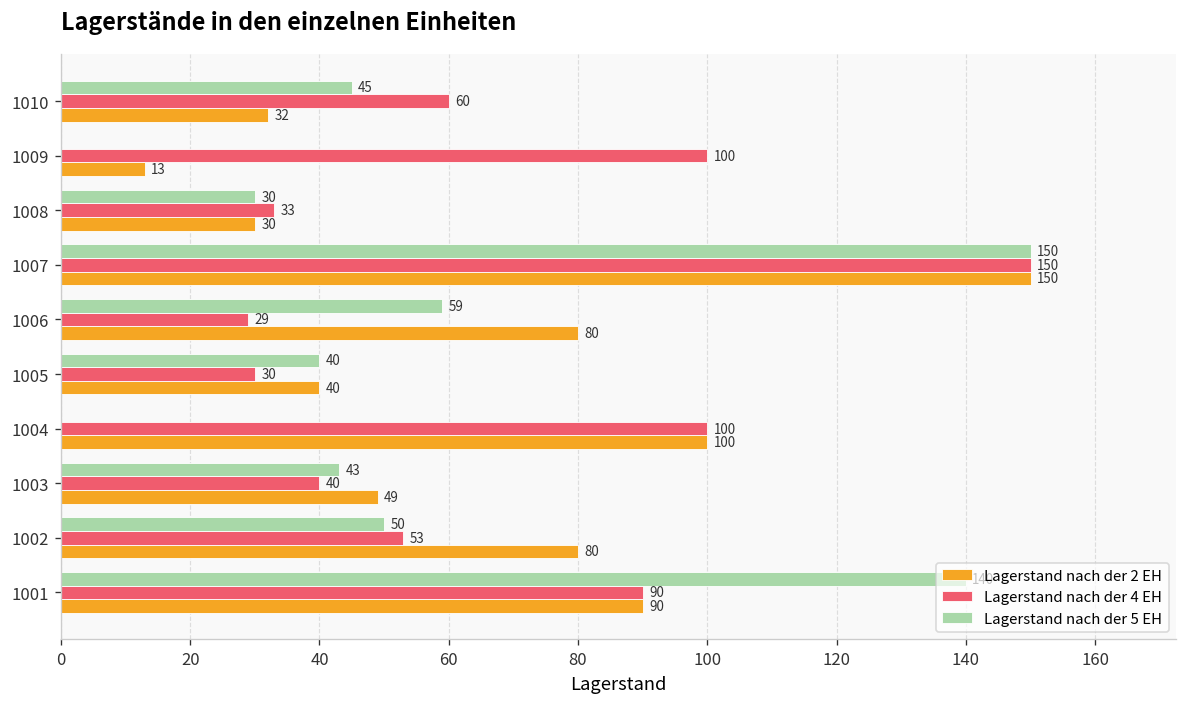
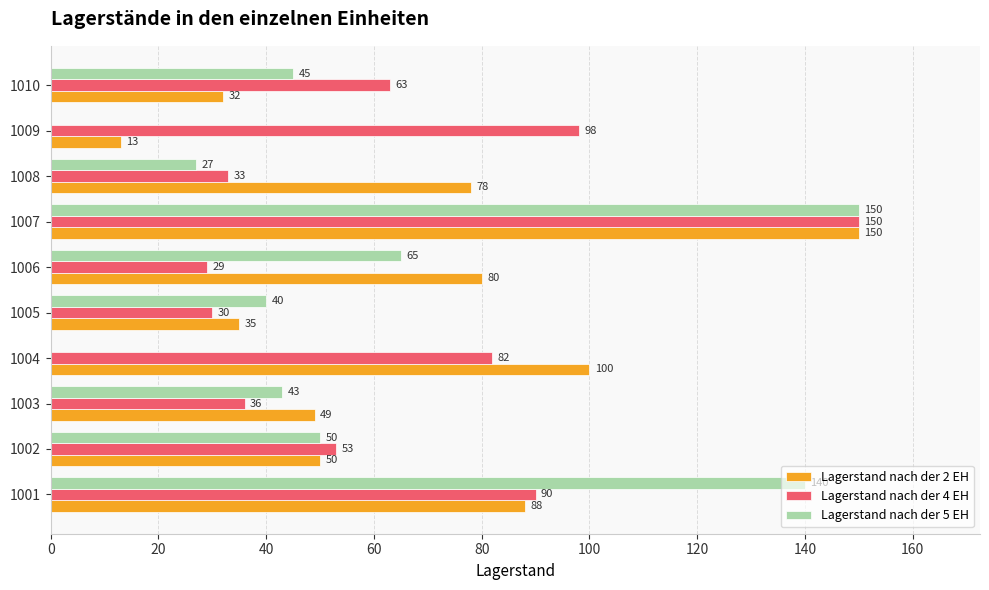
Lagerstand nach der 4 EH, 1010: 60 -> 63
Lagerstand nach der 4 EH, 1009: 100 -> 98
Lagerstand nach der 5 EH, 1008: 30 -> 27
Lagerstand nach der 2 EH, 1008: 30 -> 78
Lagerstand nach der 5 EH, 1006: 59 -> 65
Lagerstand nach der 2 EH, 1005: 40 -> 35
Lagerstand nach der 4 EH, 1004: 100 -> 82
Lagerstand nach der 4 EH, 1003: 40 -> 36
Lagerstand nach der 2 EH, 1002: 80 -> 50
Lagerstand nach der 2 EH, 1001: 90 -> 88
